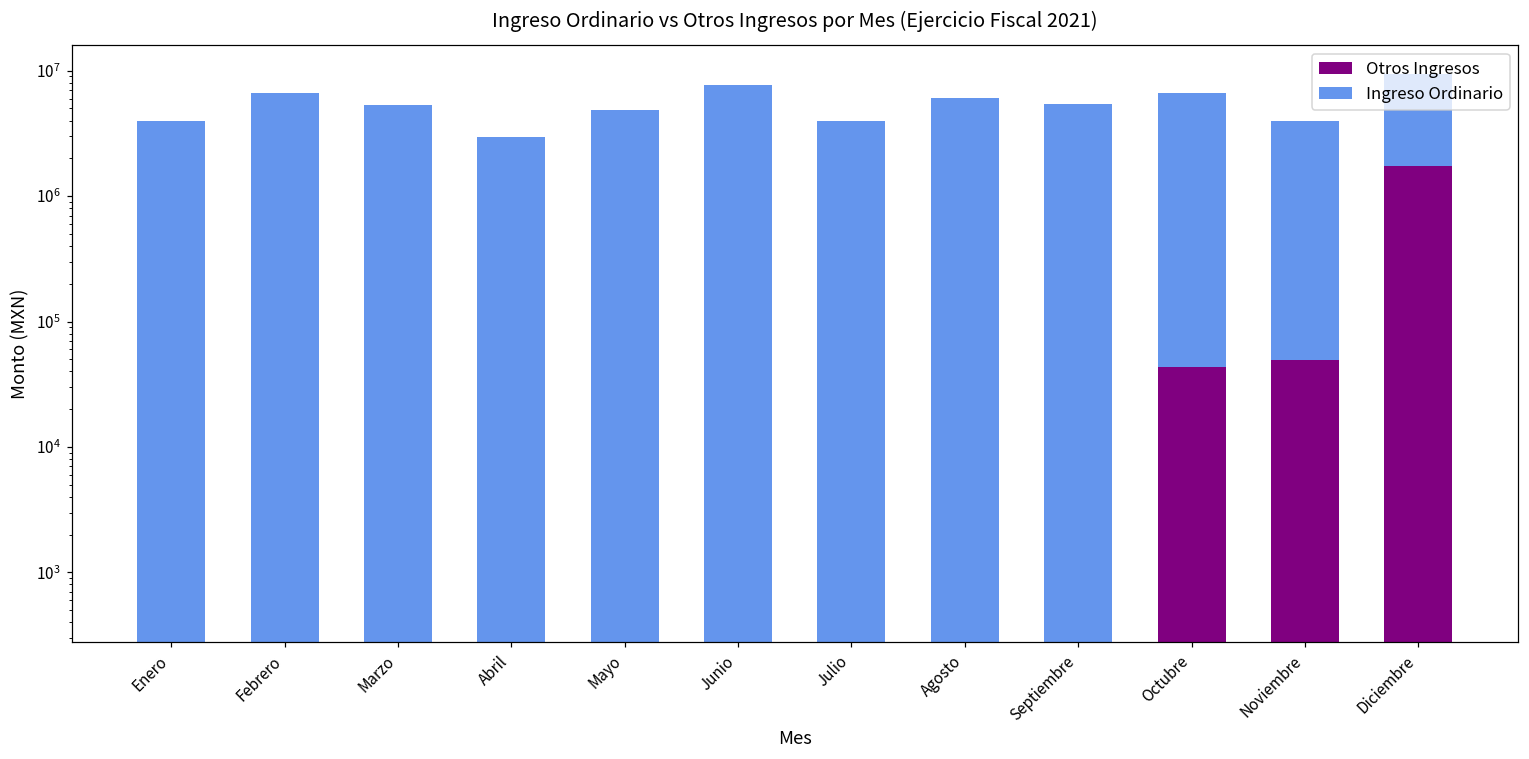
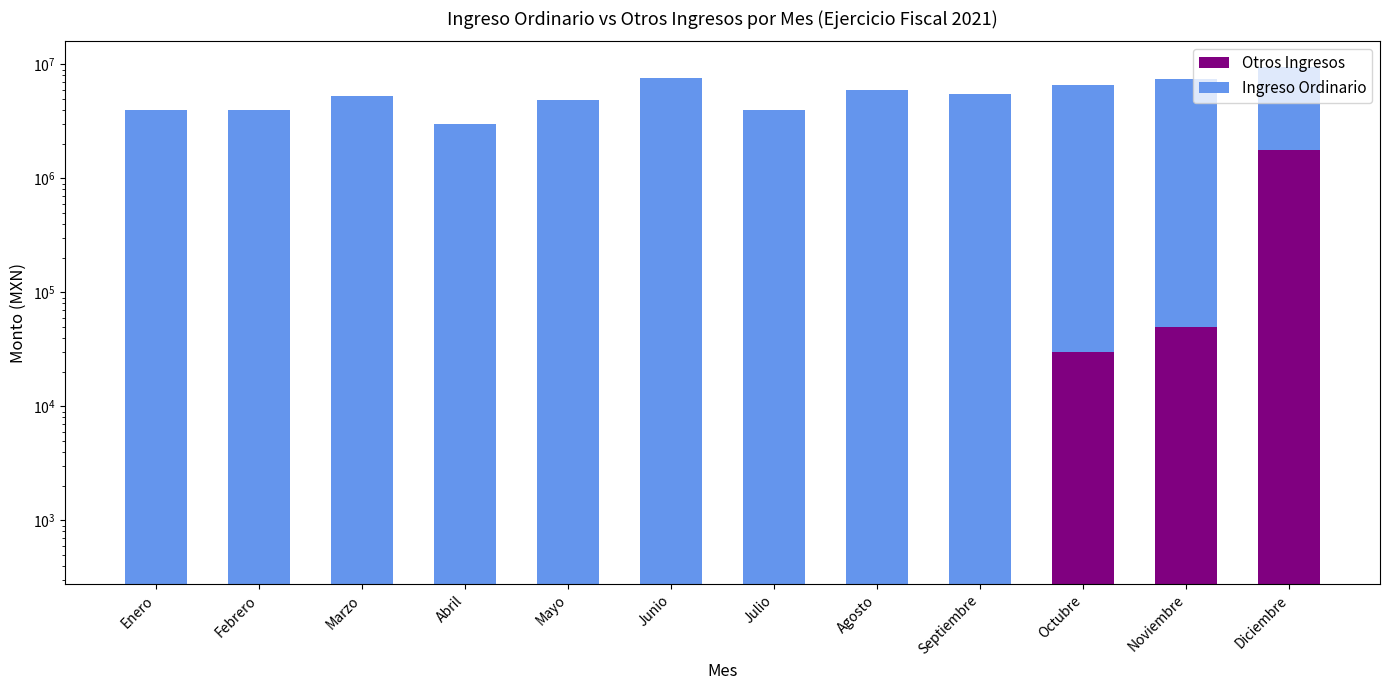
Ingreso Ordinario, Febrero: 7000000 -> 3900000
Otros Ingresos, Octubre: 44000 -> 30000
Ingreso Ordinario, Noviembre: 3900000 -> 7000000
